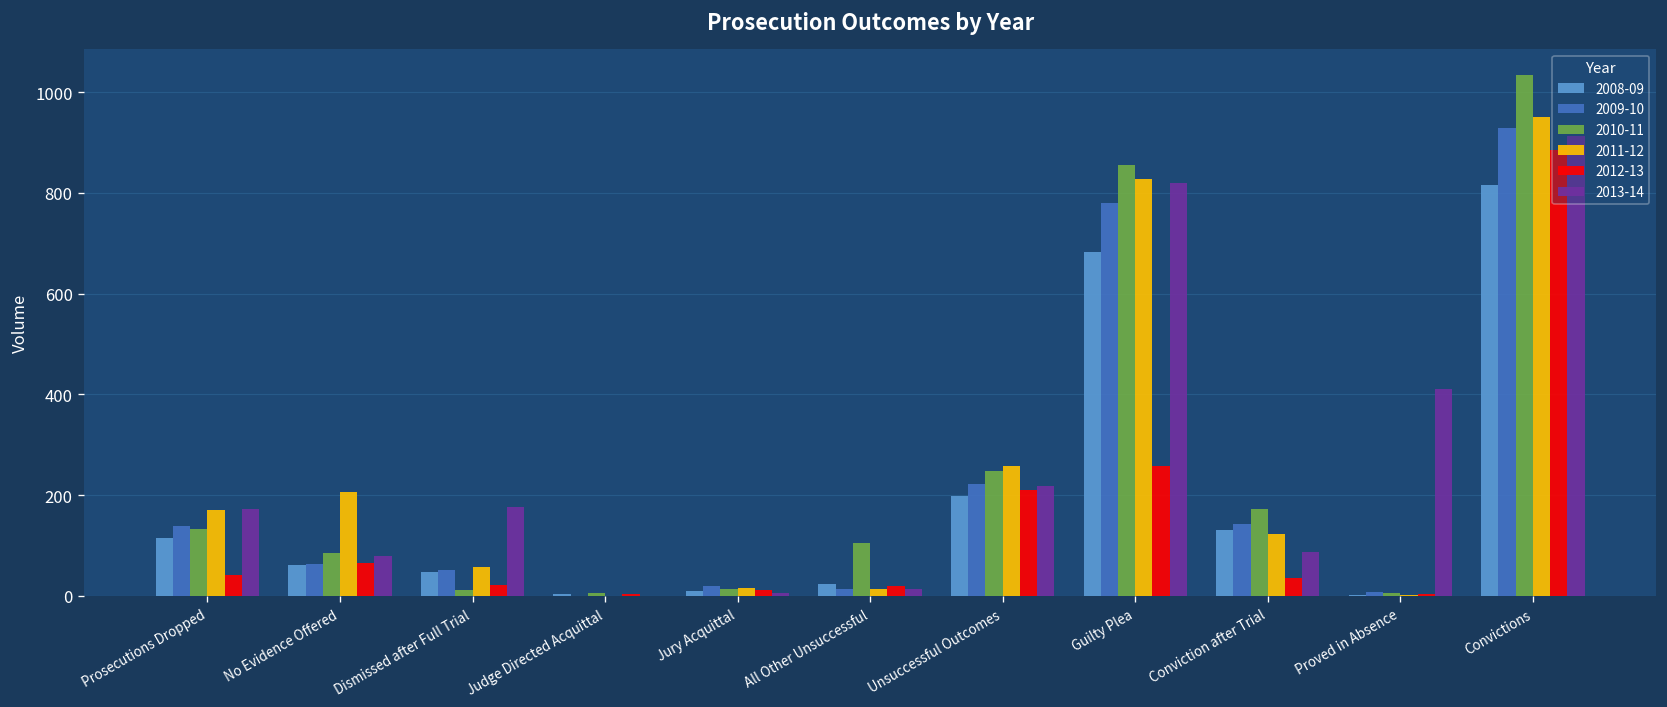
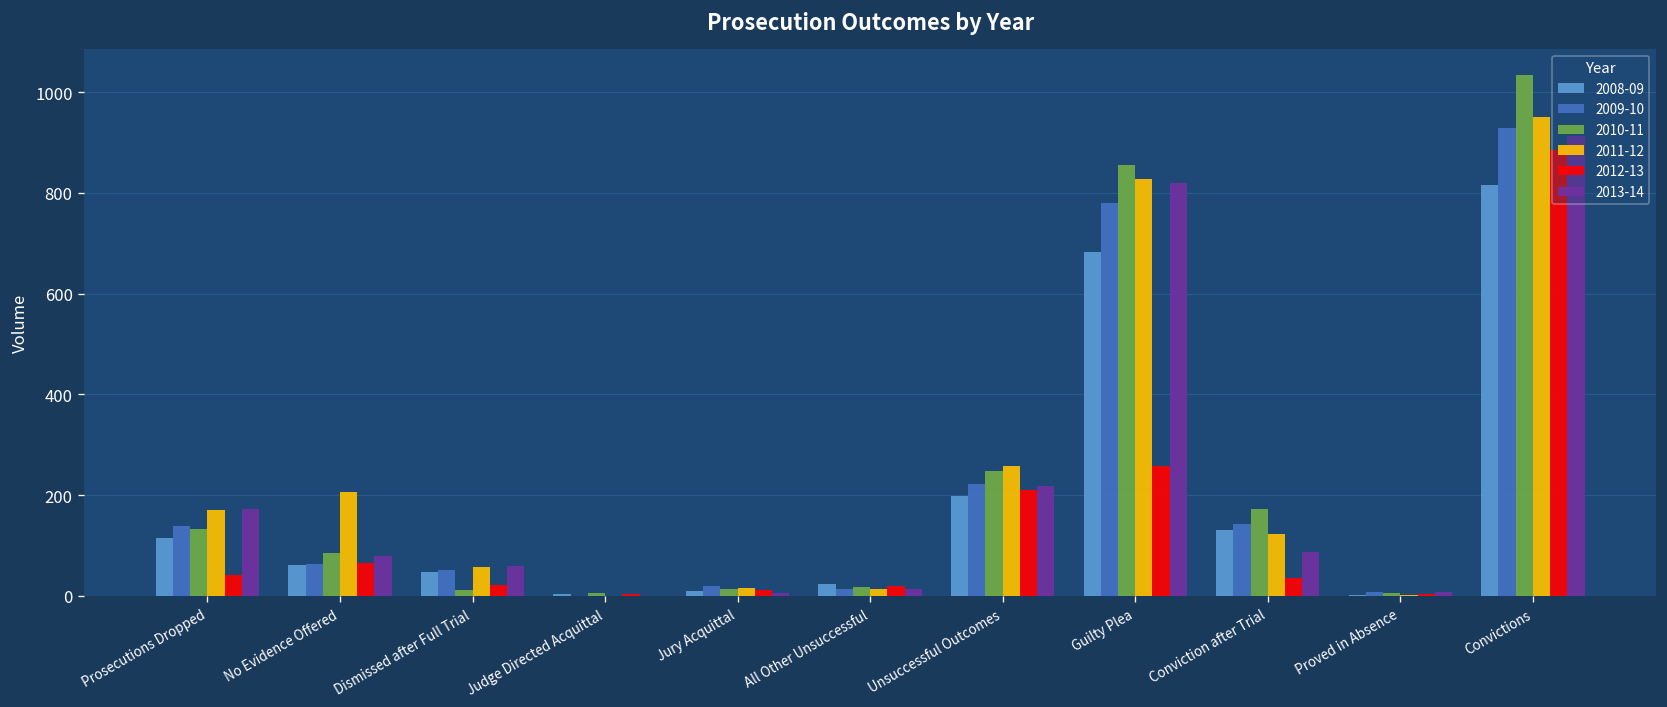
2013-14, Dismissed after Full Trial: 180 -> 60
2010-11, All Other Unsuccessful: 110 -> 20
2013-14, Proved in Absence: 410 -> 10
